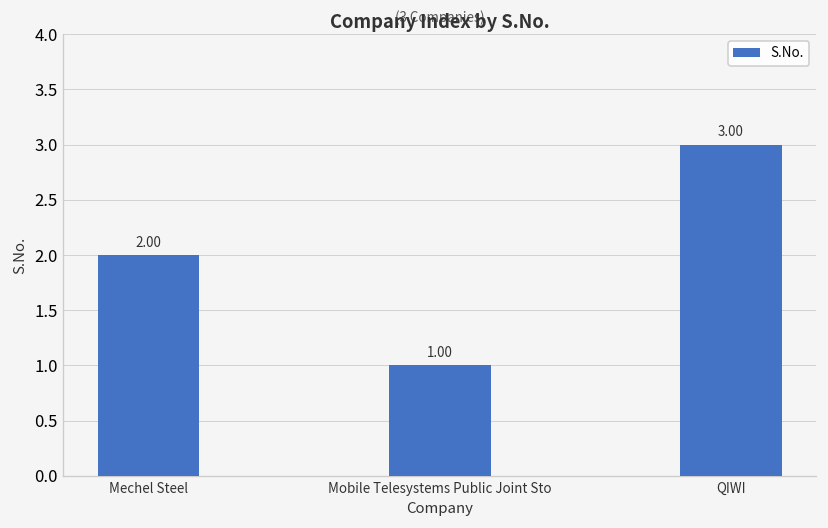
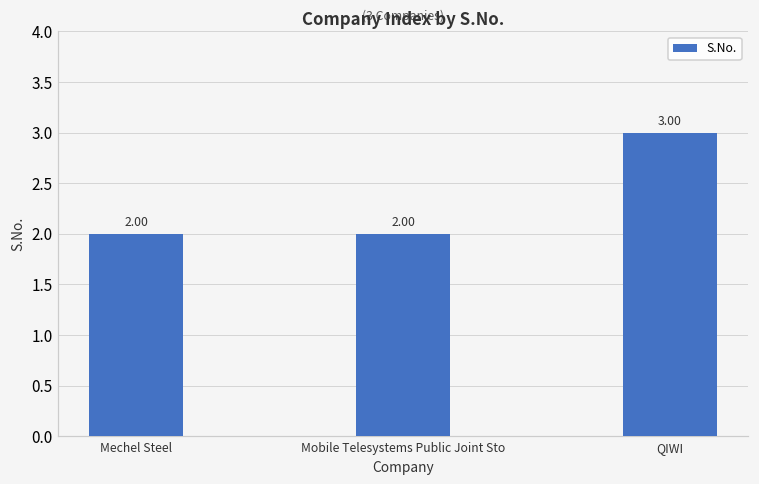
Mobile Telesystems Public Joint Sto: 1.00 -> 2.00
